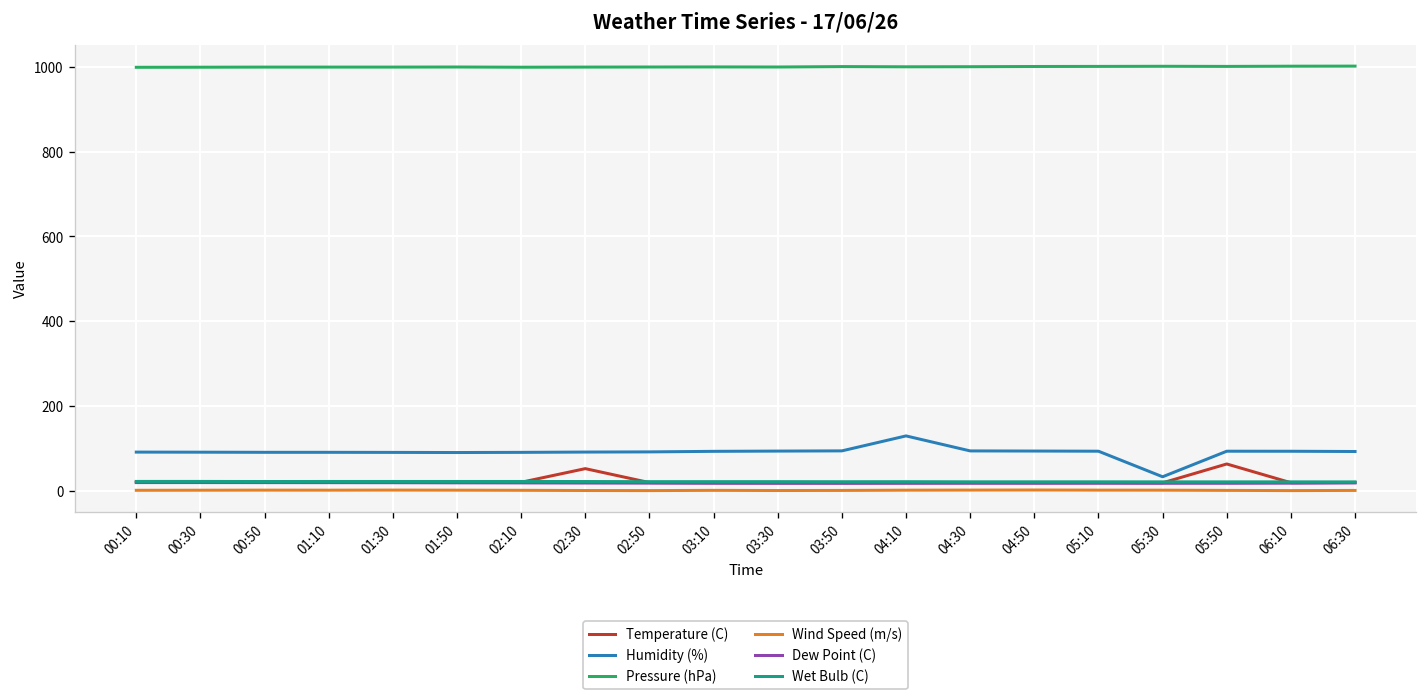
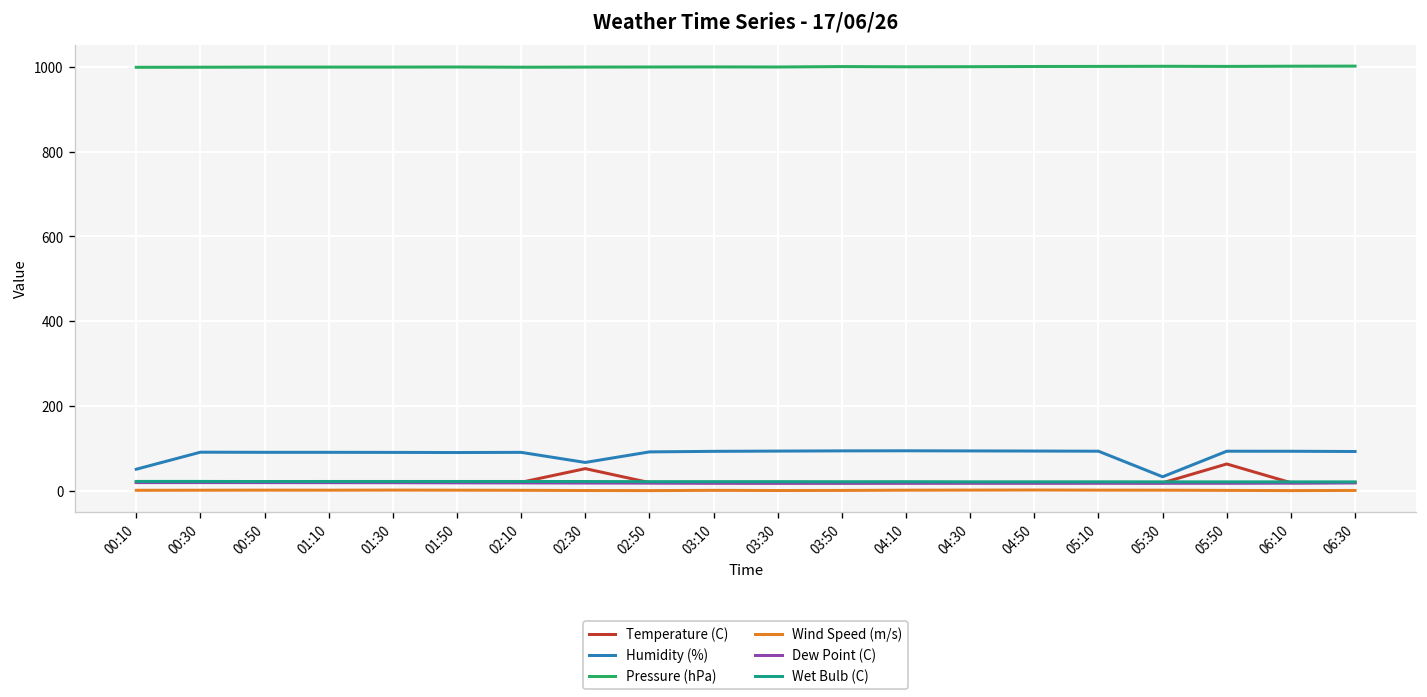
Humidity (%), 00:10: 90 -> 50
Humidity (%), 02:30: 90 -> 70
Humidity (%), 04:10: 130 -> 90
